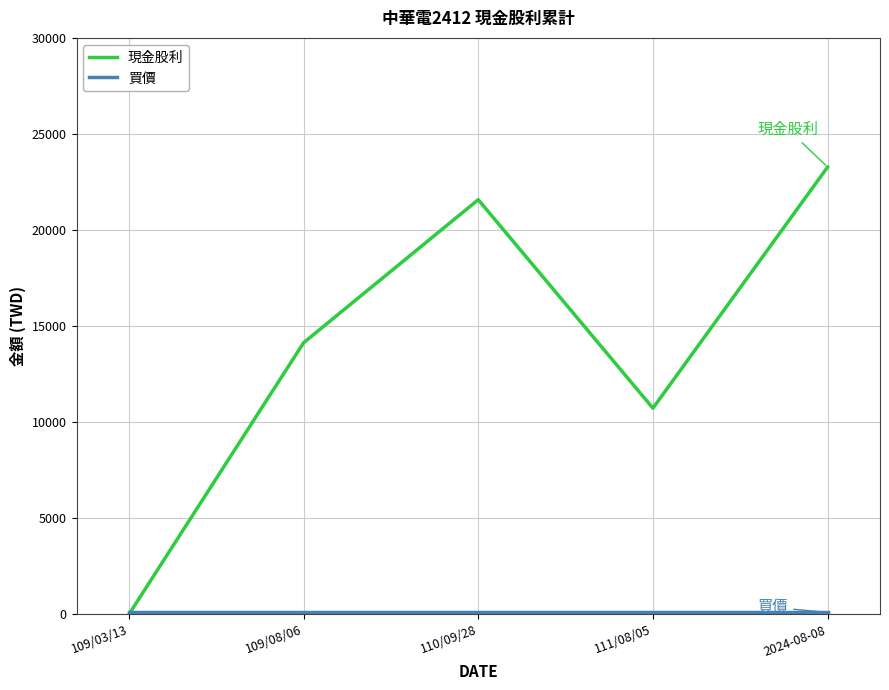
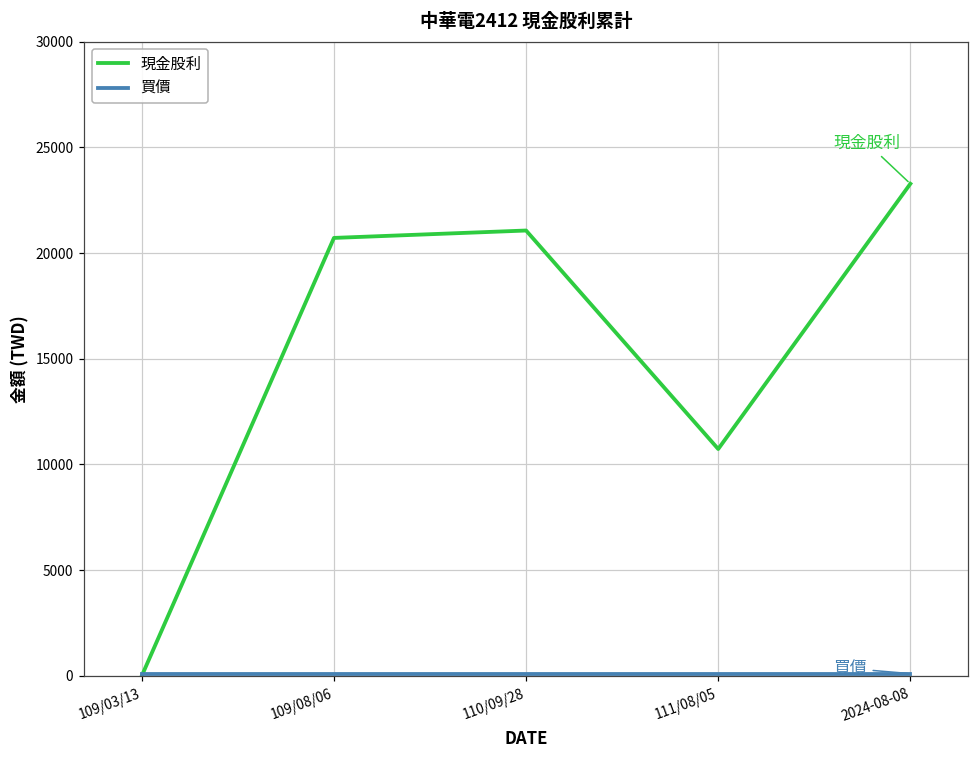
現金股利, 109/08/06: 14100 -> 20700
現金股利, 110/09/28: 21600 -> 21100
